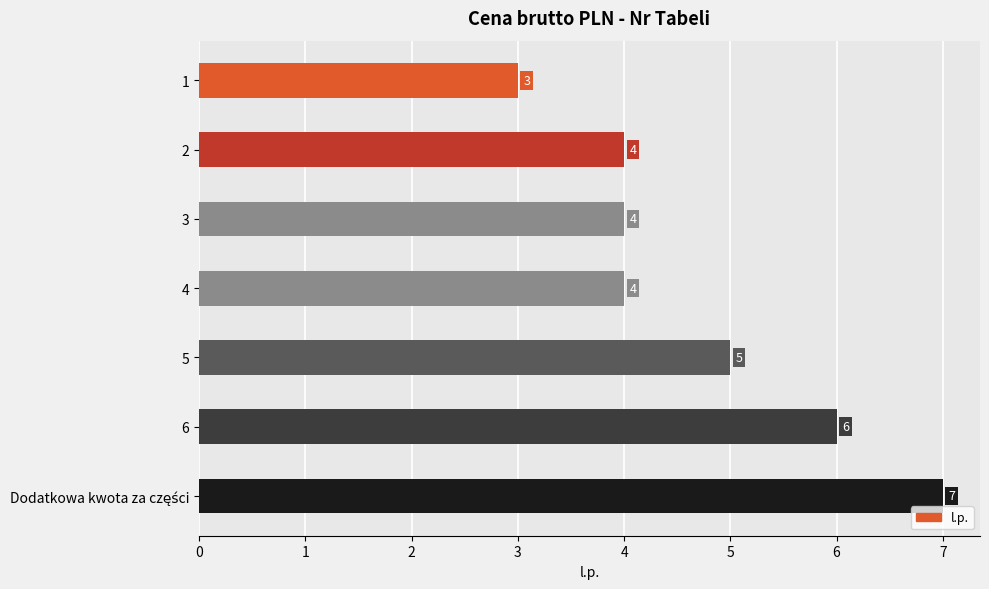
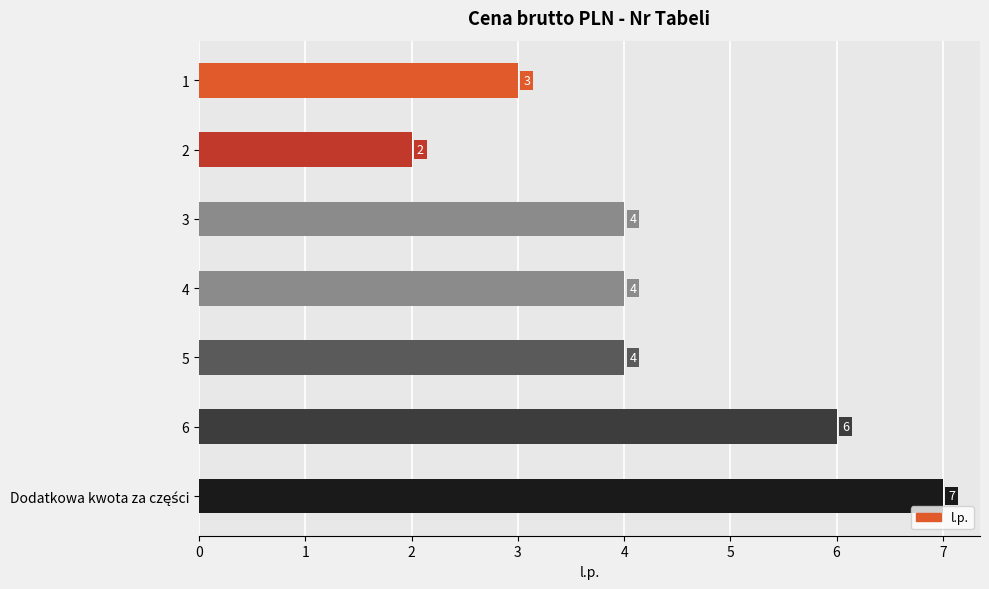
2: 4 -> 2
5: 5 -> 4
